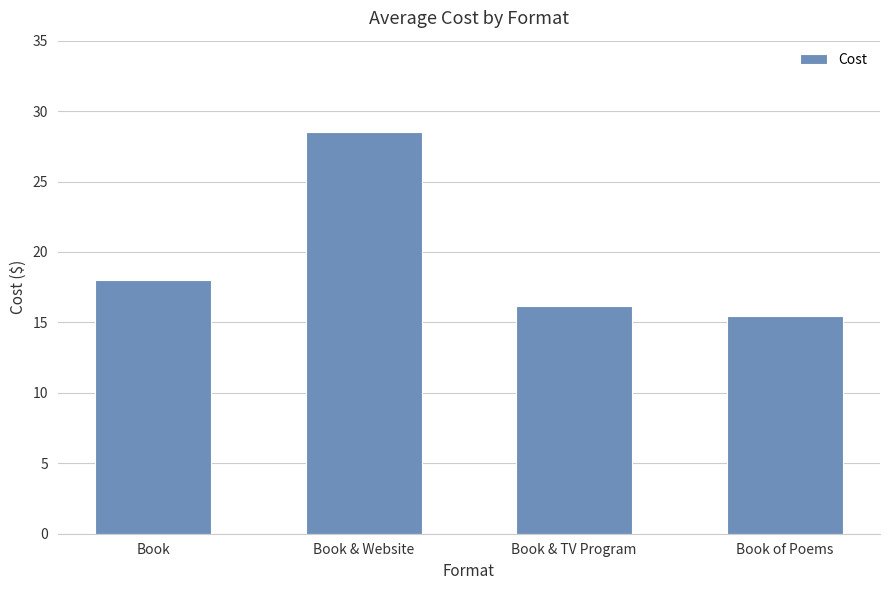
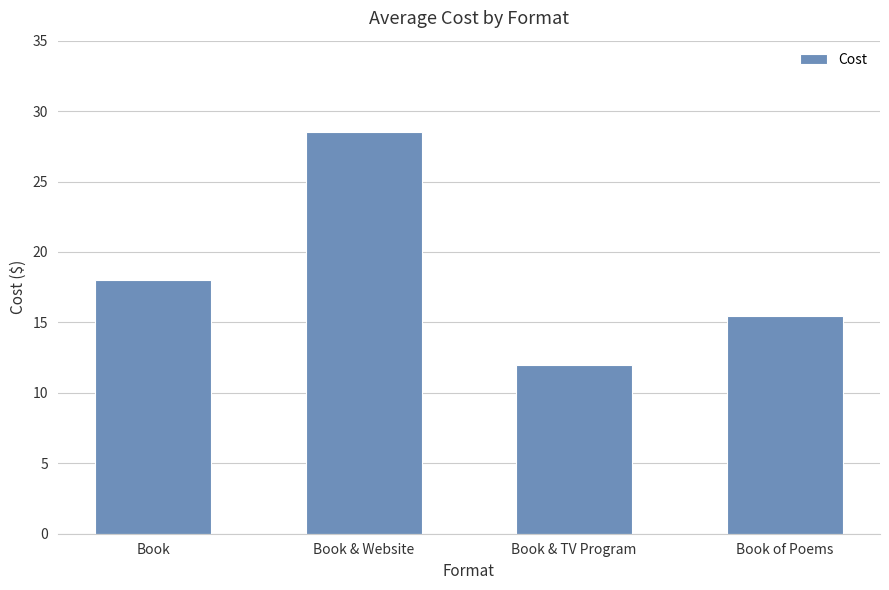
Book & TV Program: 16.2 -> 12.0
